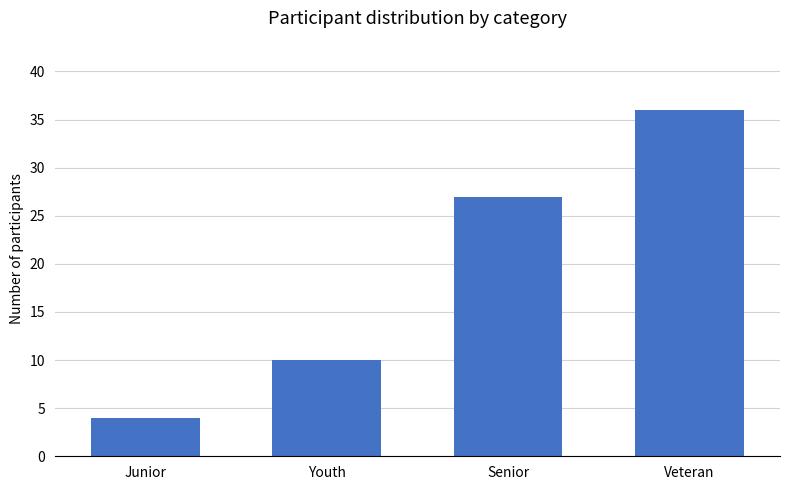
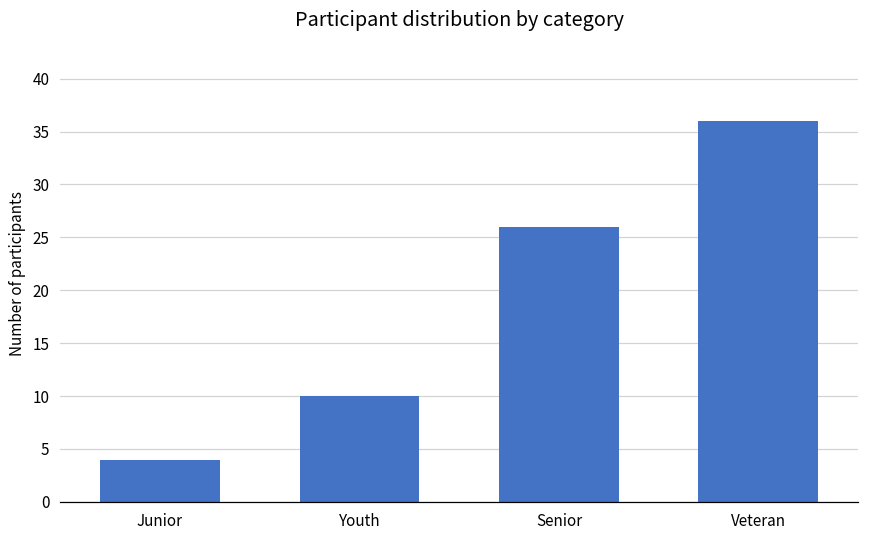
Senior: 27 -> 26
